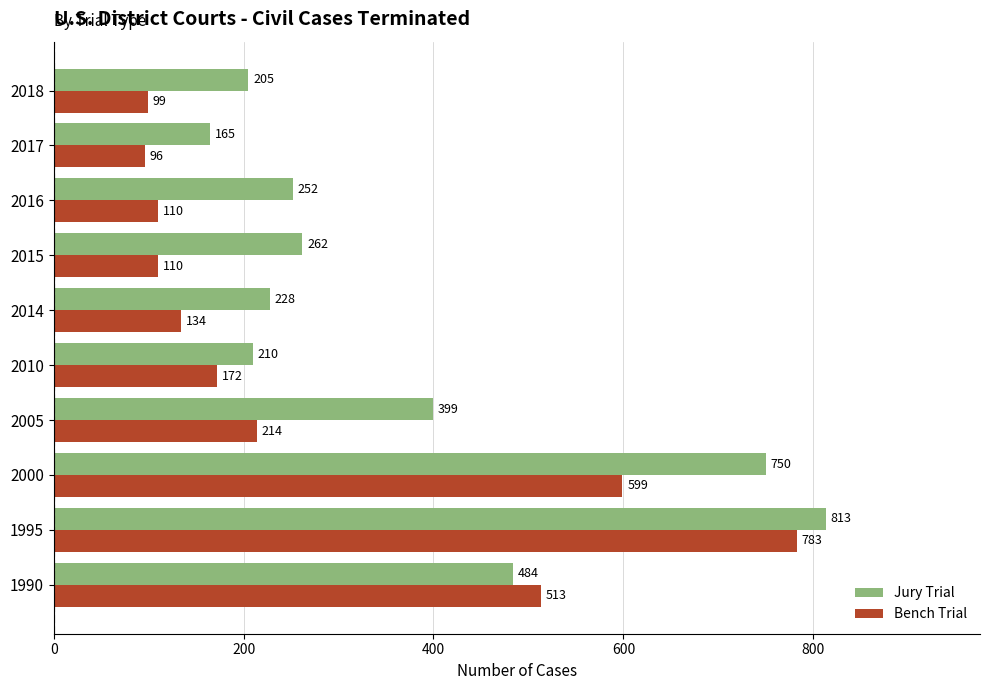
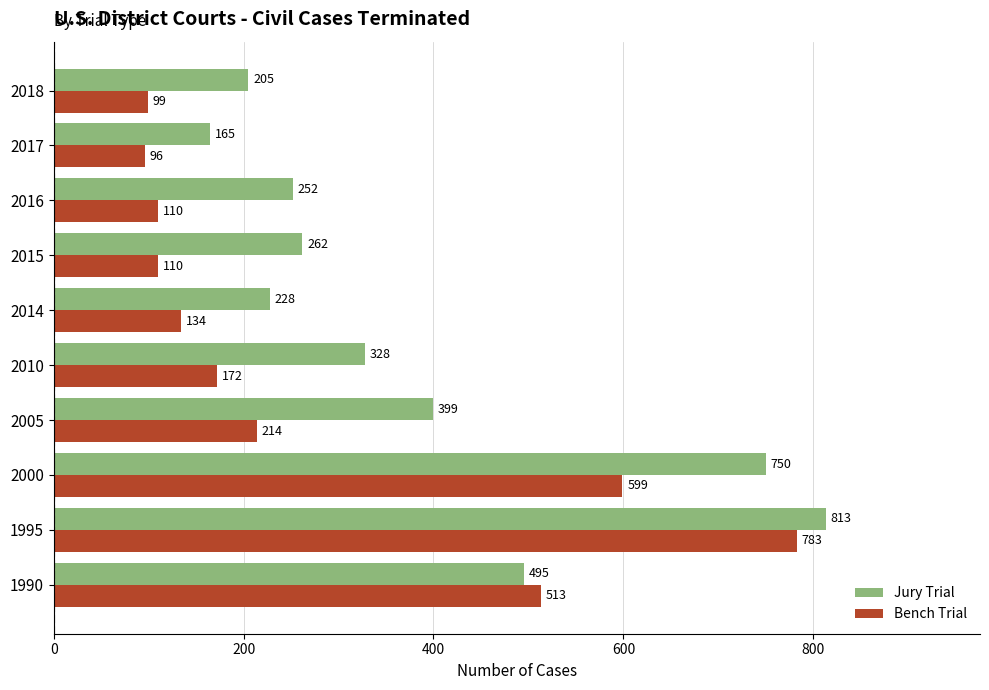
Jury Trial, 2010: 210 -> 328
Jury Trial, 1990: 484 -> 495
